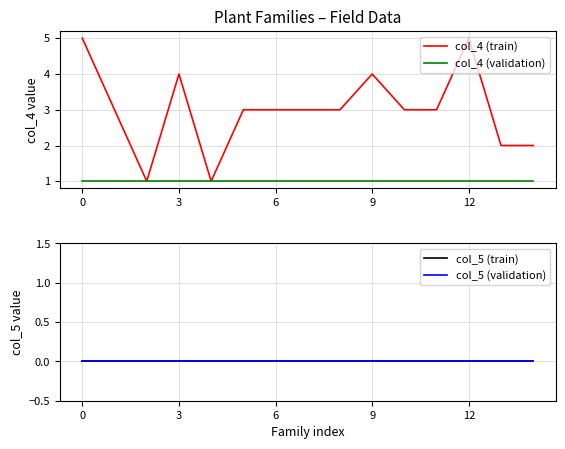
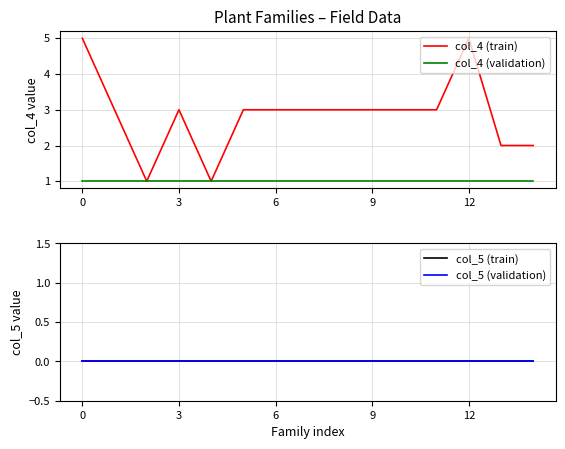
Plant Families – Field Data, col_4 (train), 3: 4 -> 3
Plant Families – Field Data, col_4 (train), 9: 4 -> 3
